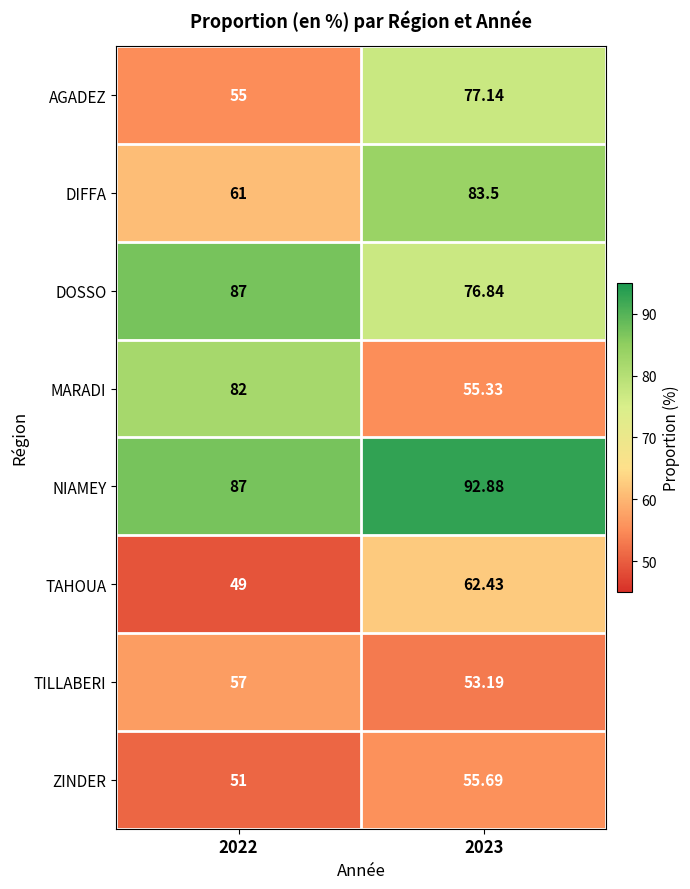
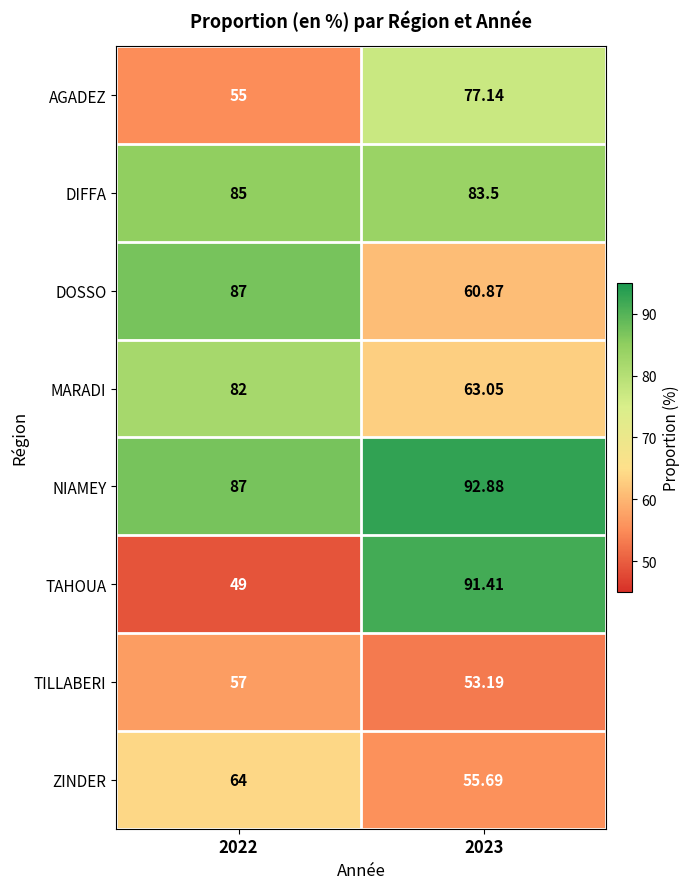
DIFFA, 2022: 61 -> 85
DOSSO, 2023: 76.84 -> 60.87
MARADI, 2023: 55.33 -> 63.05
TAHOUA, 2023: 62.43 -> 91.41
ZINDER, 2022: 51 -> 64
